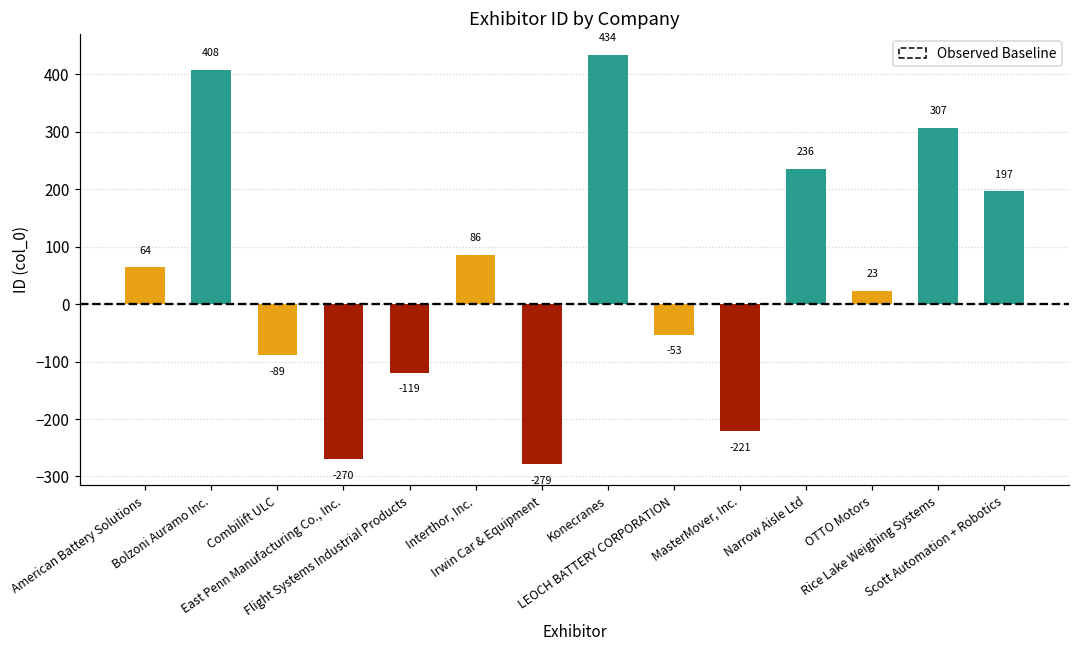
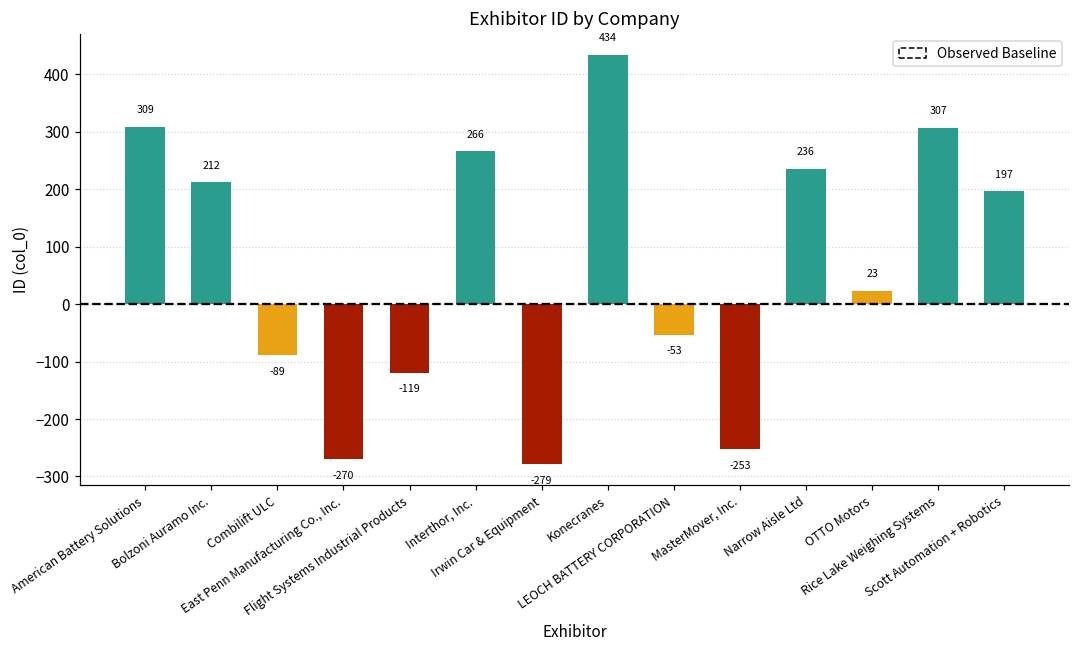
American Battery Solutions: 64 -> 309
Bolzoni Auramo Inc.: 408 -> 212
Interthor, Inc.: 86 -> 266
MasterMover, Inc.: -221 -> -253
